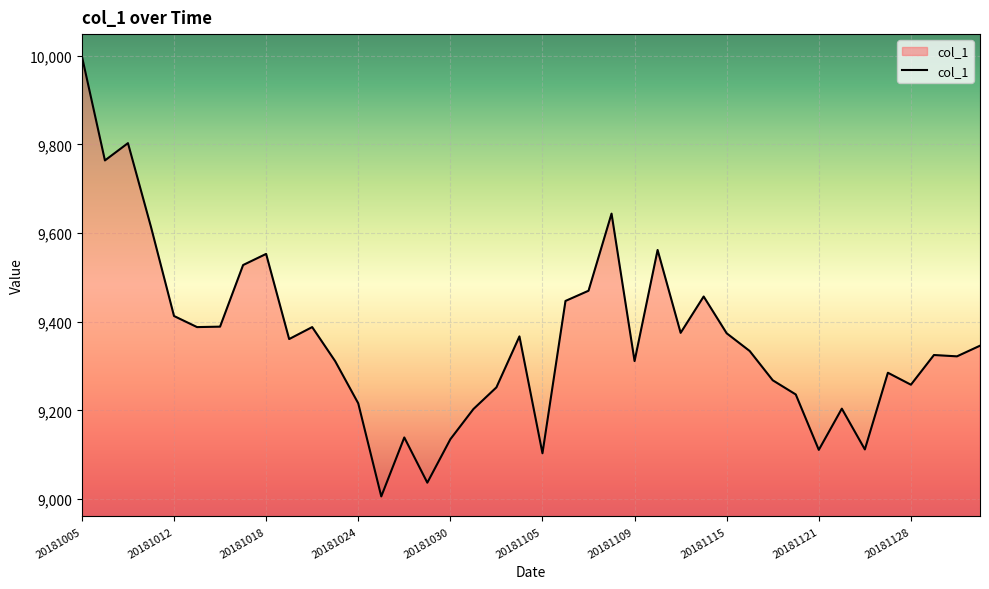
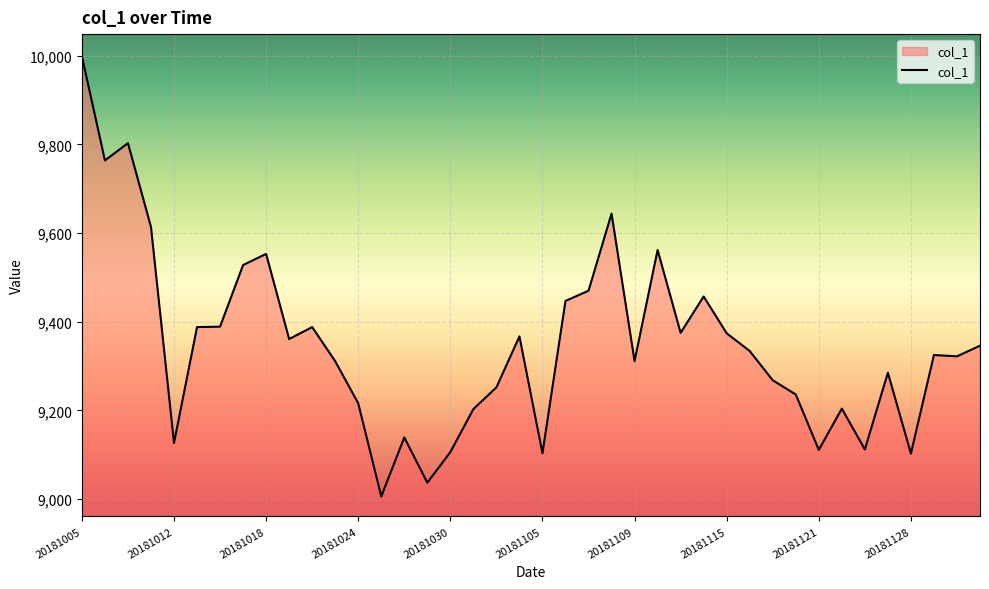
20181012: 9,410 -> 9,130
20181030: 9,140 -> 9,110
20181128: 9,260 -> 9,100
